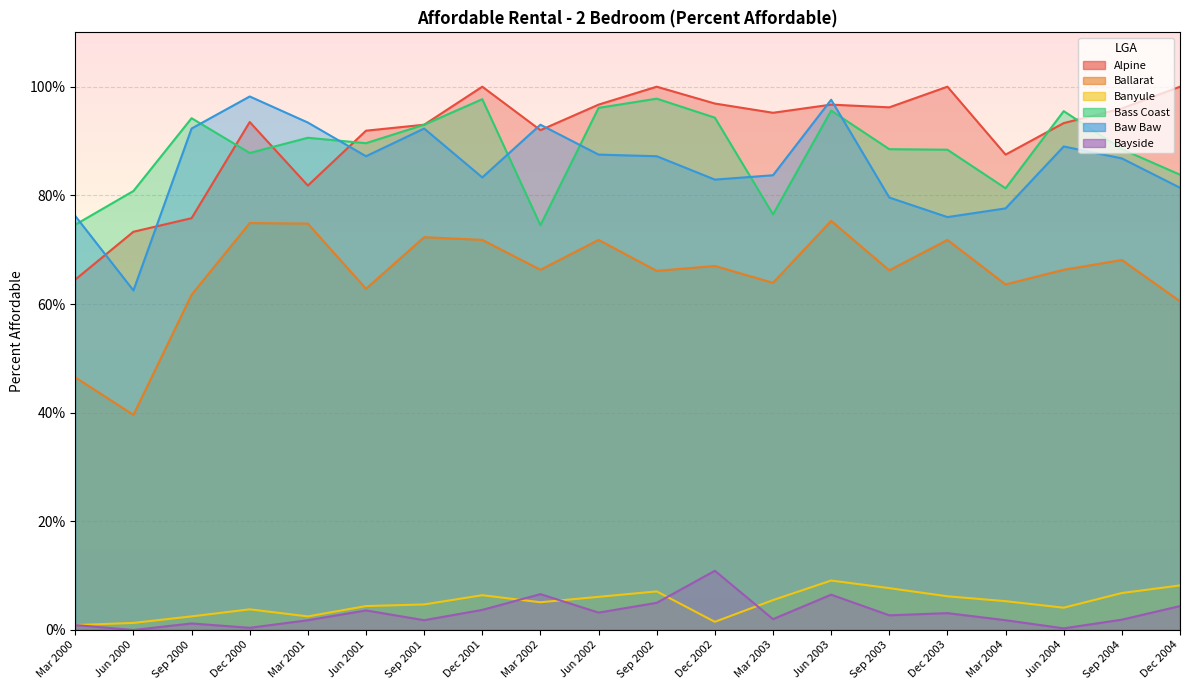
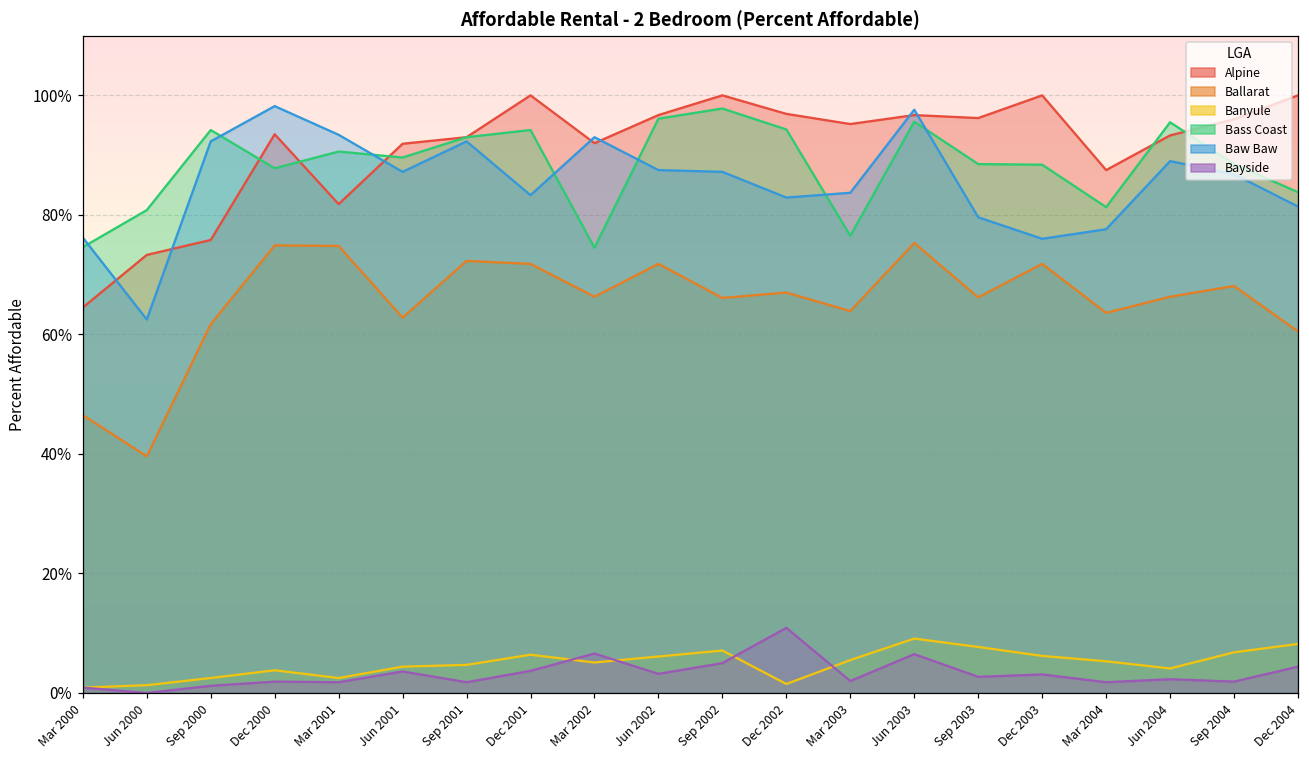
Bayside, Dec 2000: 0% -> 2%
Bass Coast, Dec 2001: 98% -> 94%
Bayside, Jun 2004: 0% -> 2%
